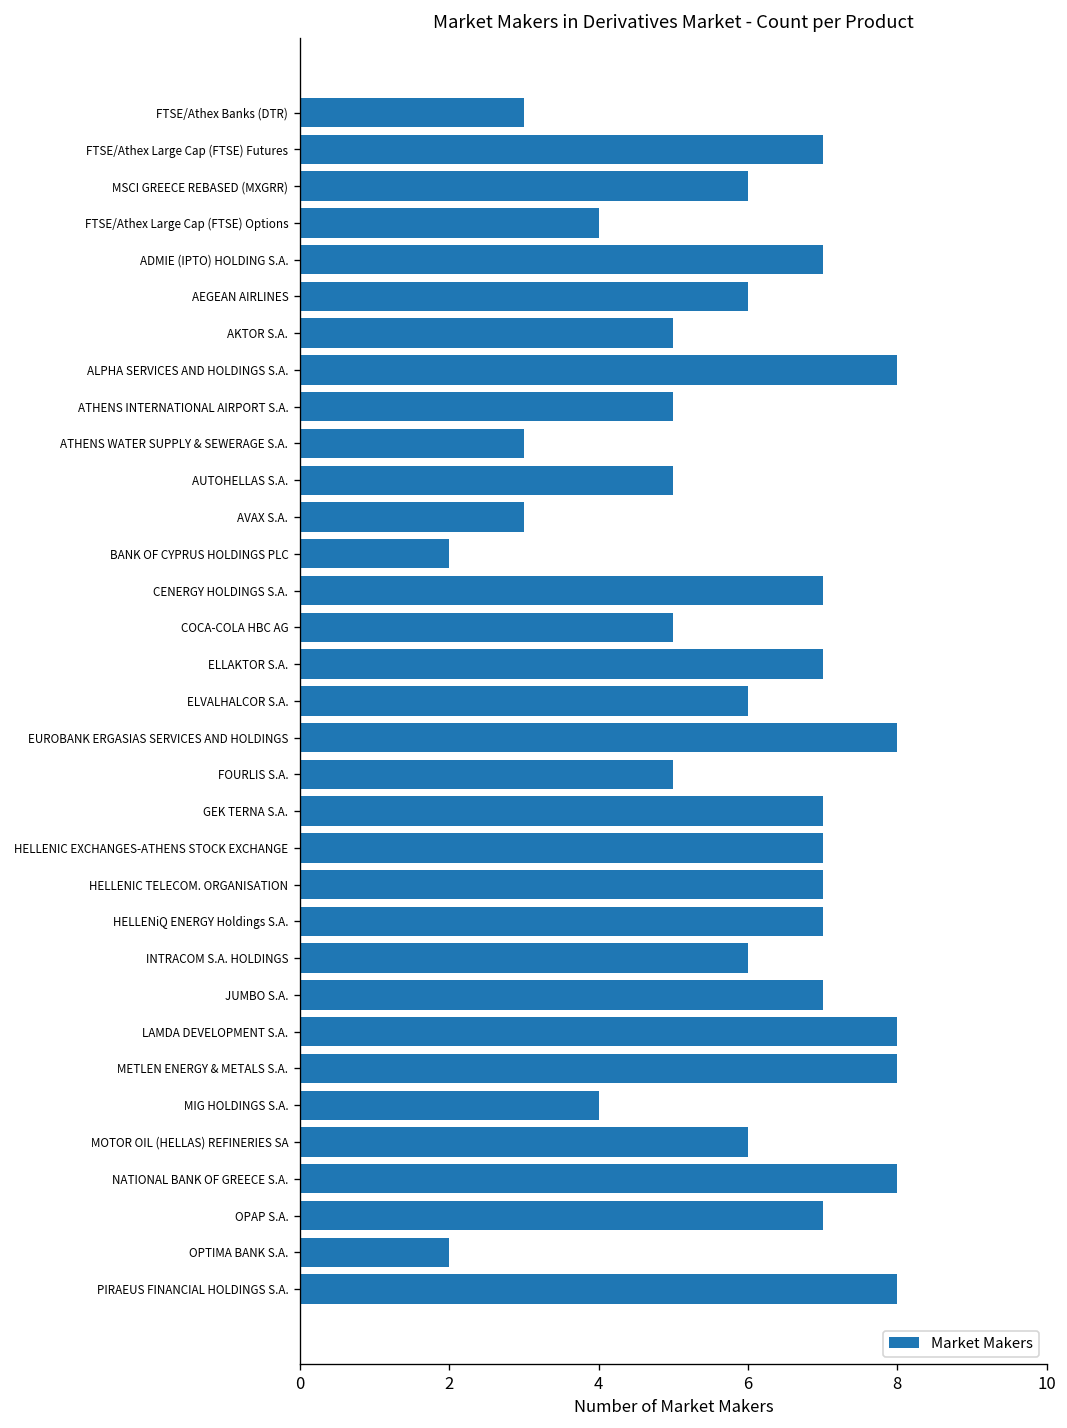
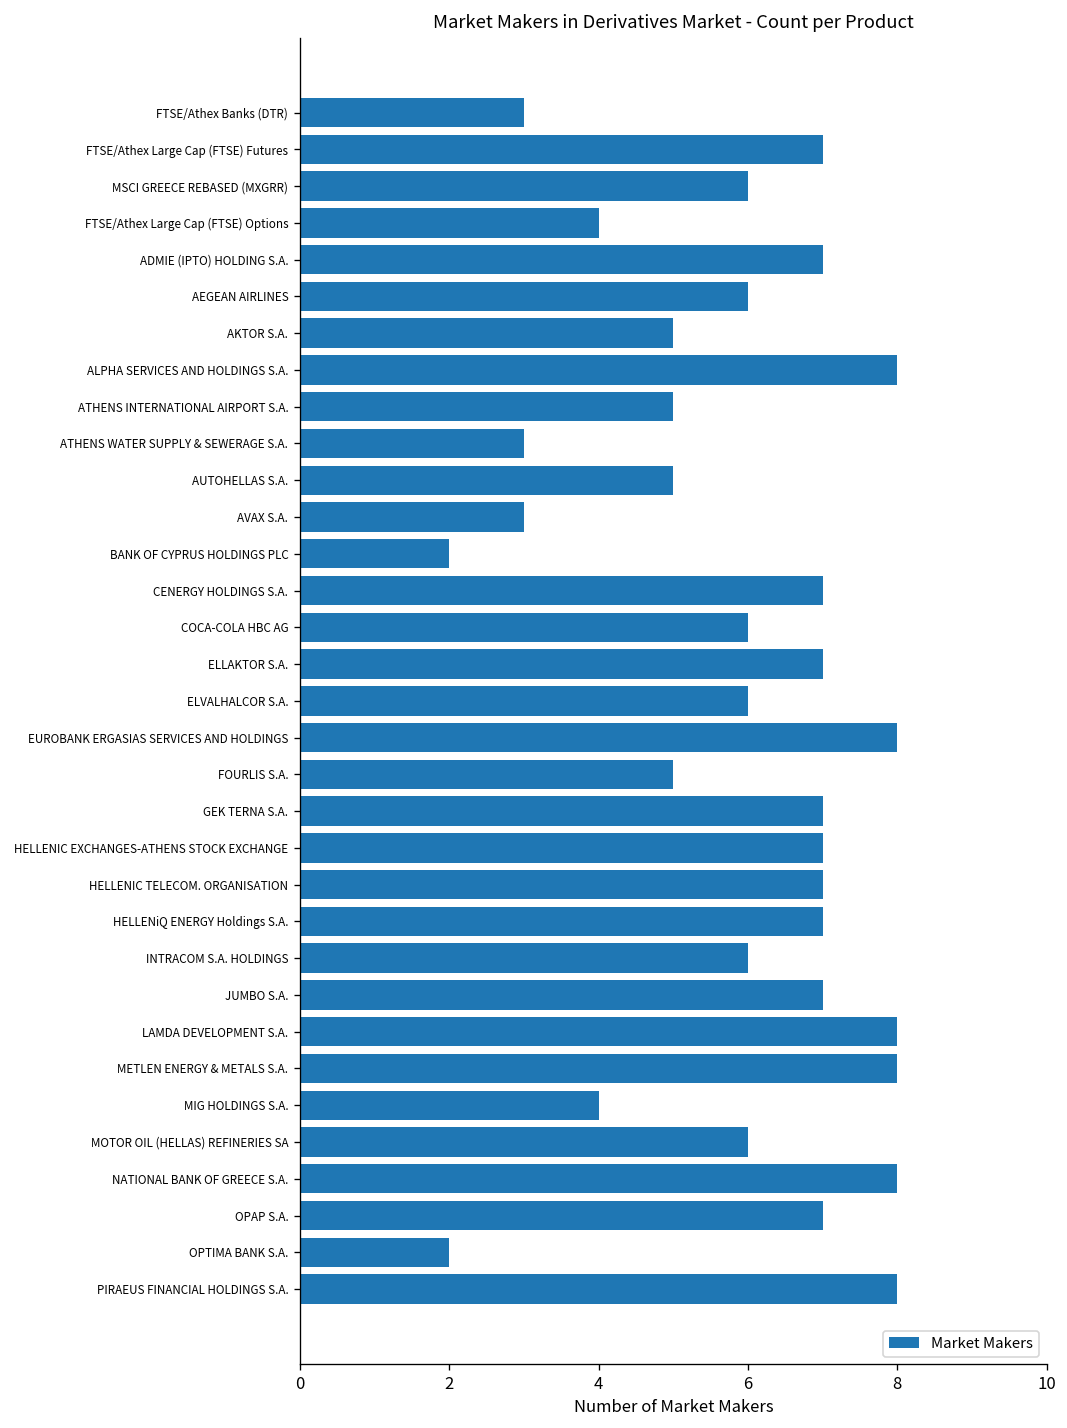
COCA-COLA HBC AG: 5 -> 6
